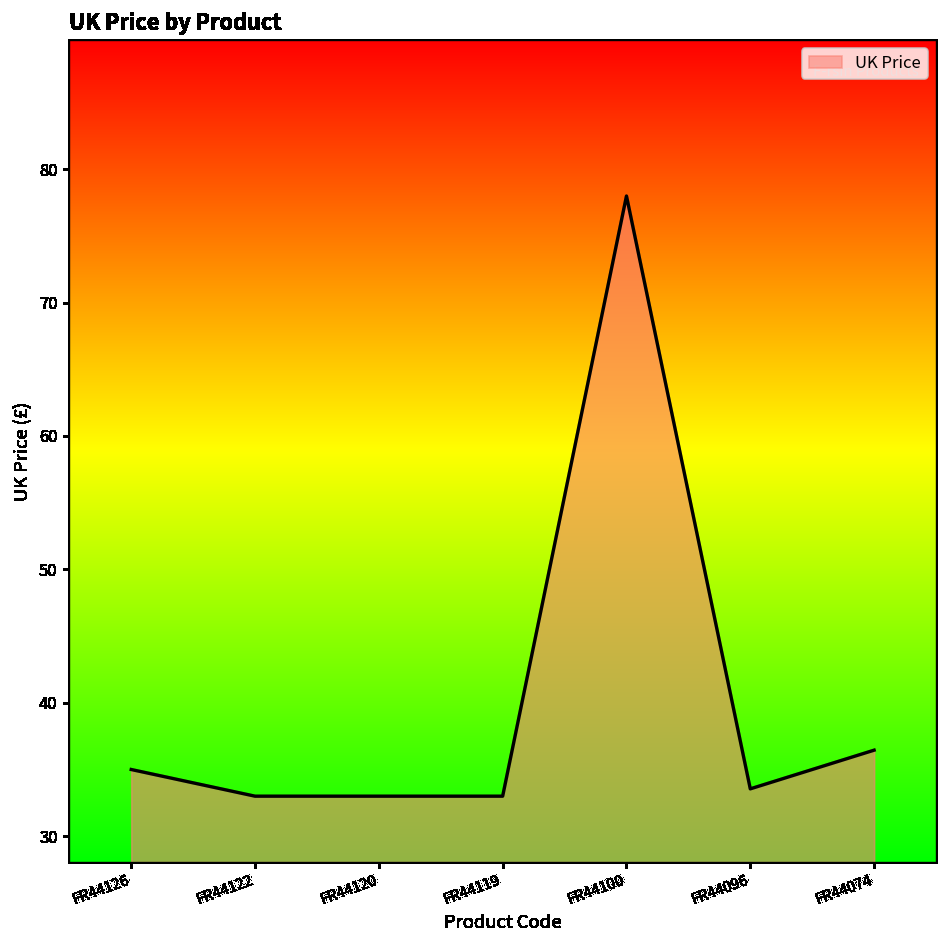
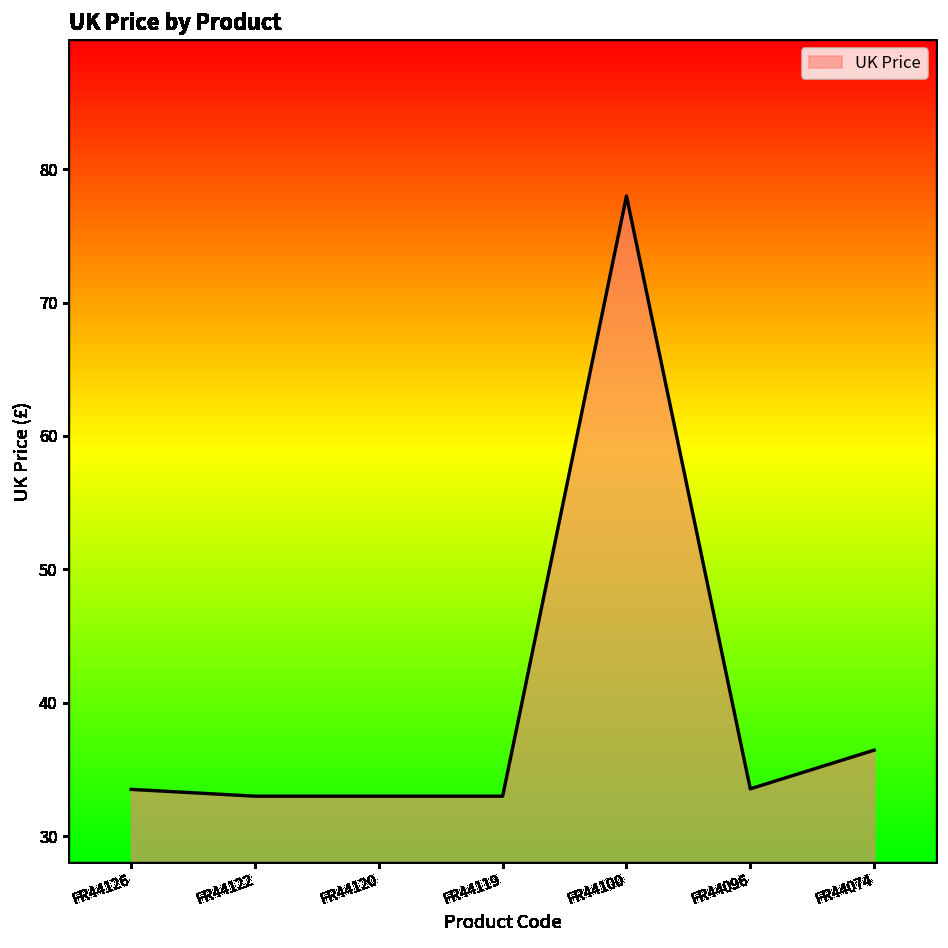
FR44126: 35.0 -> 33.5
